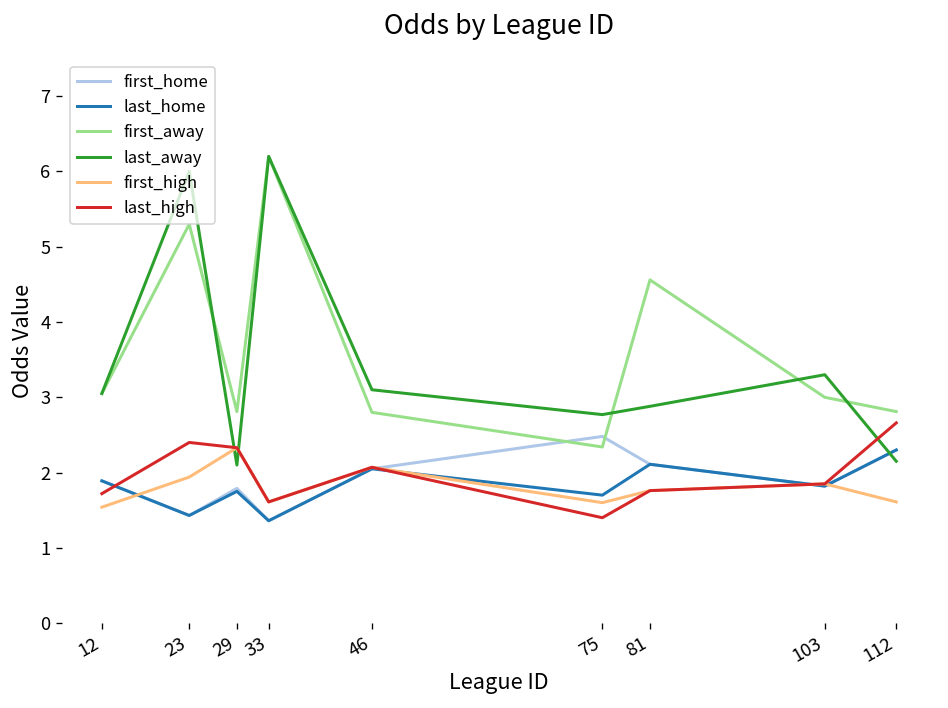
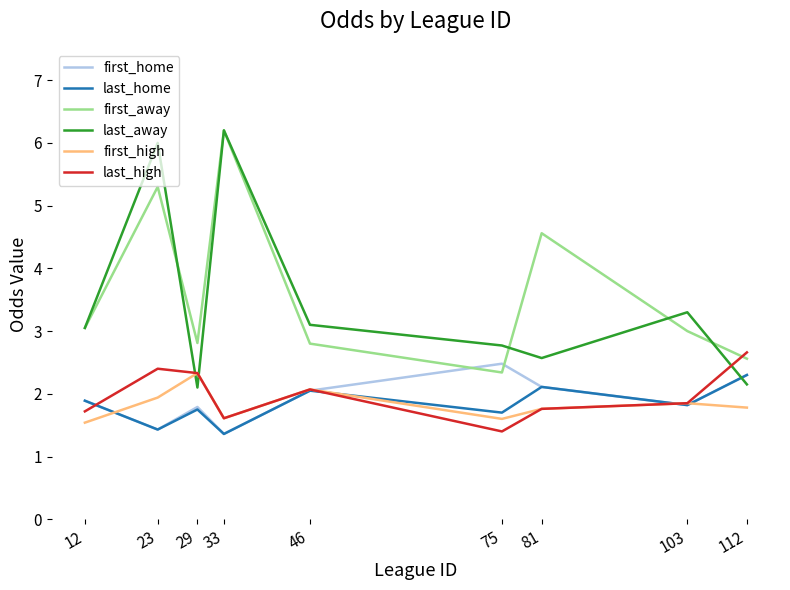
last_away, 81: 2.9 -> 2.6
first_away, 112: 2.8 -> 2.6
first_high, 112: 1.6 -> 1.8
